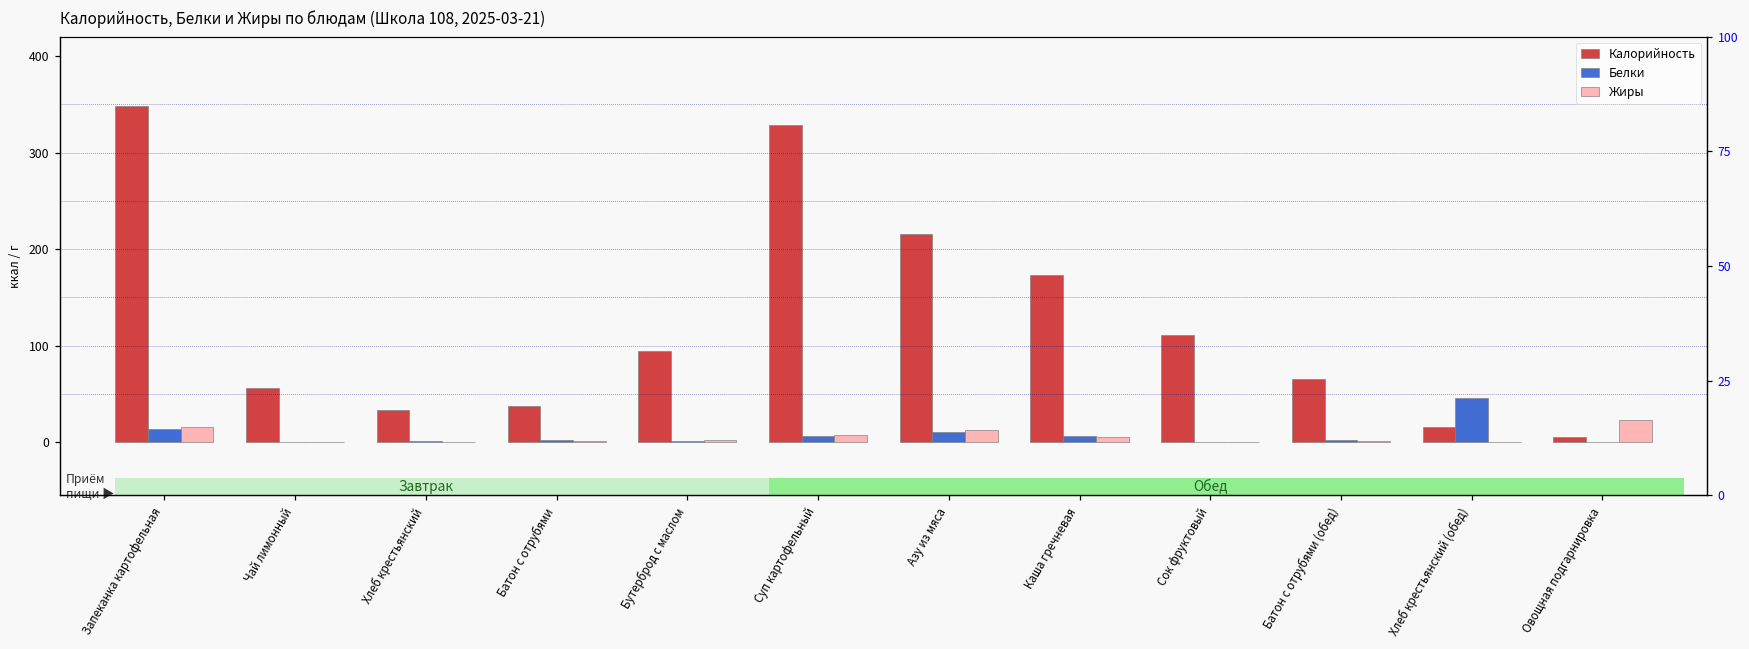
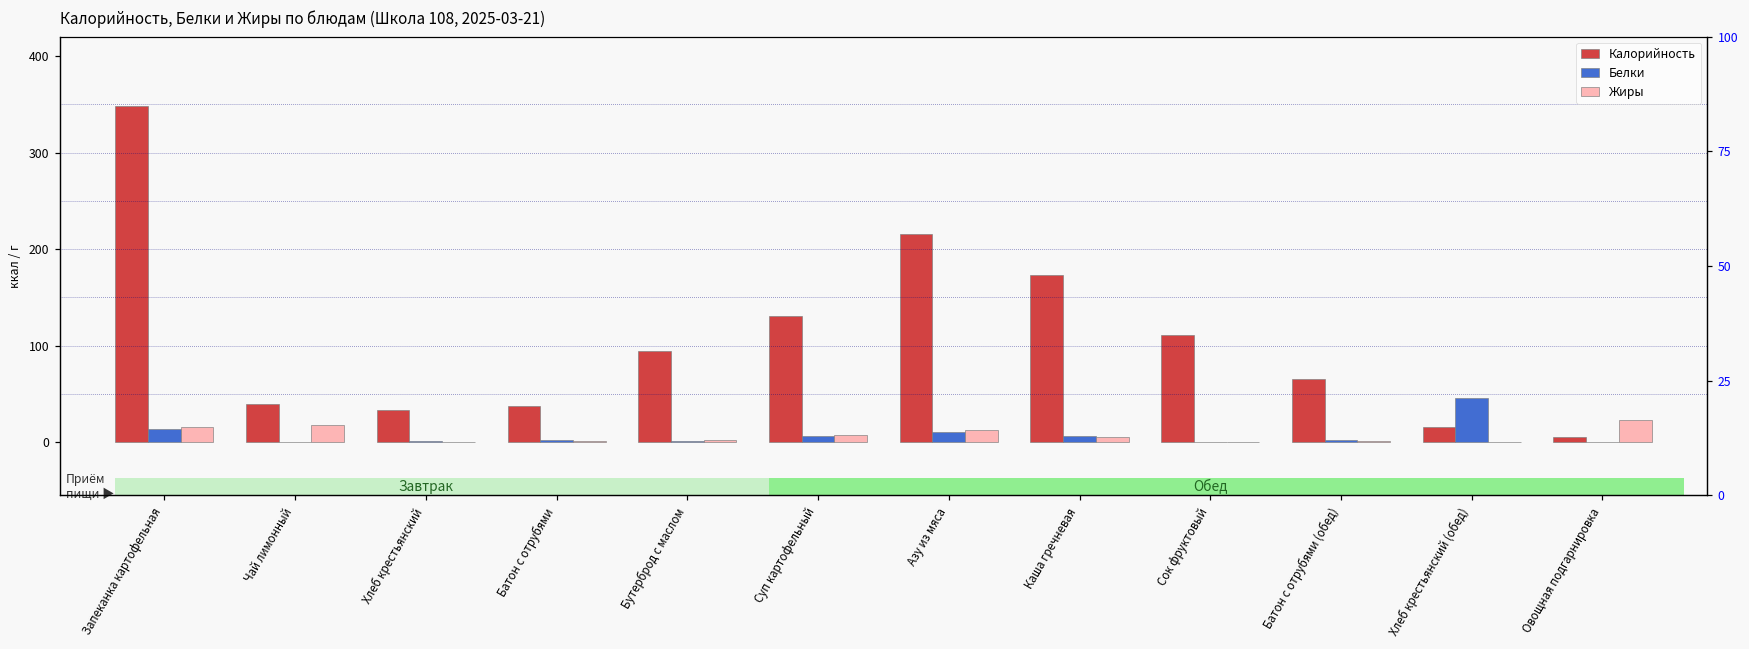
Калорийность, Чай лимонный: 60 -> 40
Жиры, Чай лимонный: 0 -> 20
Калорийность, Суп картофельный: 330 -> 130
